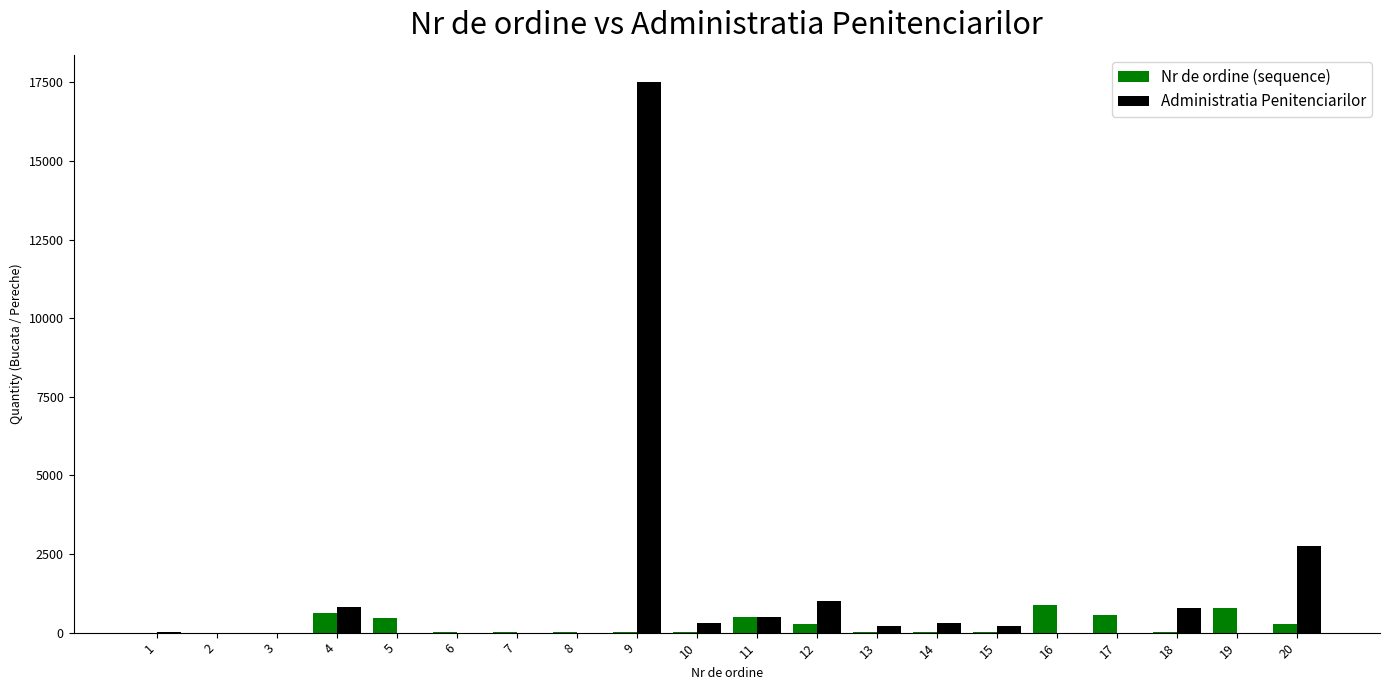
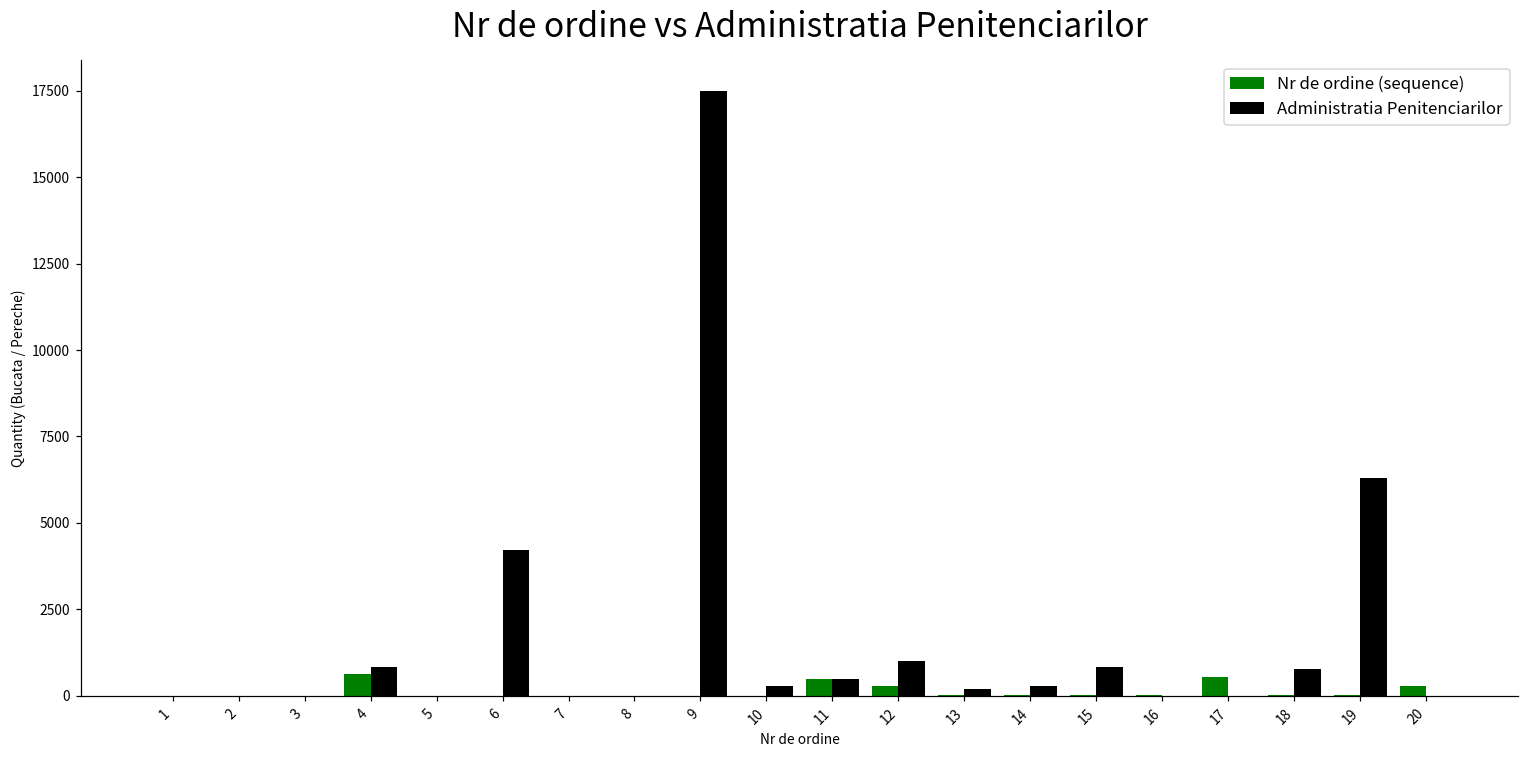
Nr de ordine (sequence), 5: 500 -> 0
Administratia Penitenciarilor, 6: 0 -> 4200
Administratia Penitenciarilor, 15: 200 -> 800
Nr de ordine (sequence), 16: 900 -> 0
Nr de ordine (sequence), 19: 800 -> 0
Administratia Penitenciarilor, 19: 0 -> 6300
Administratia Penitenciarilor, 20: 2800 -> 0
